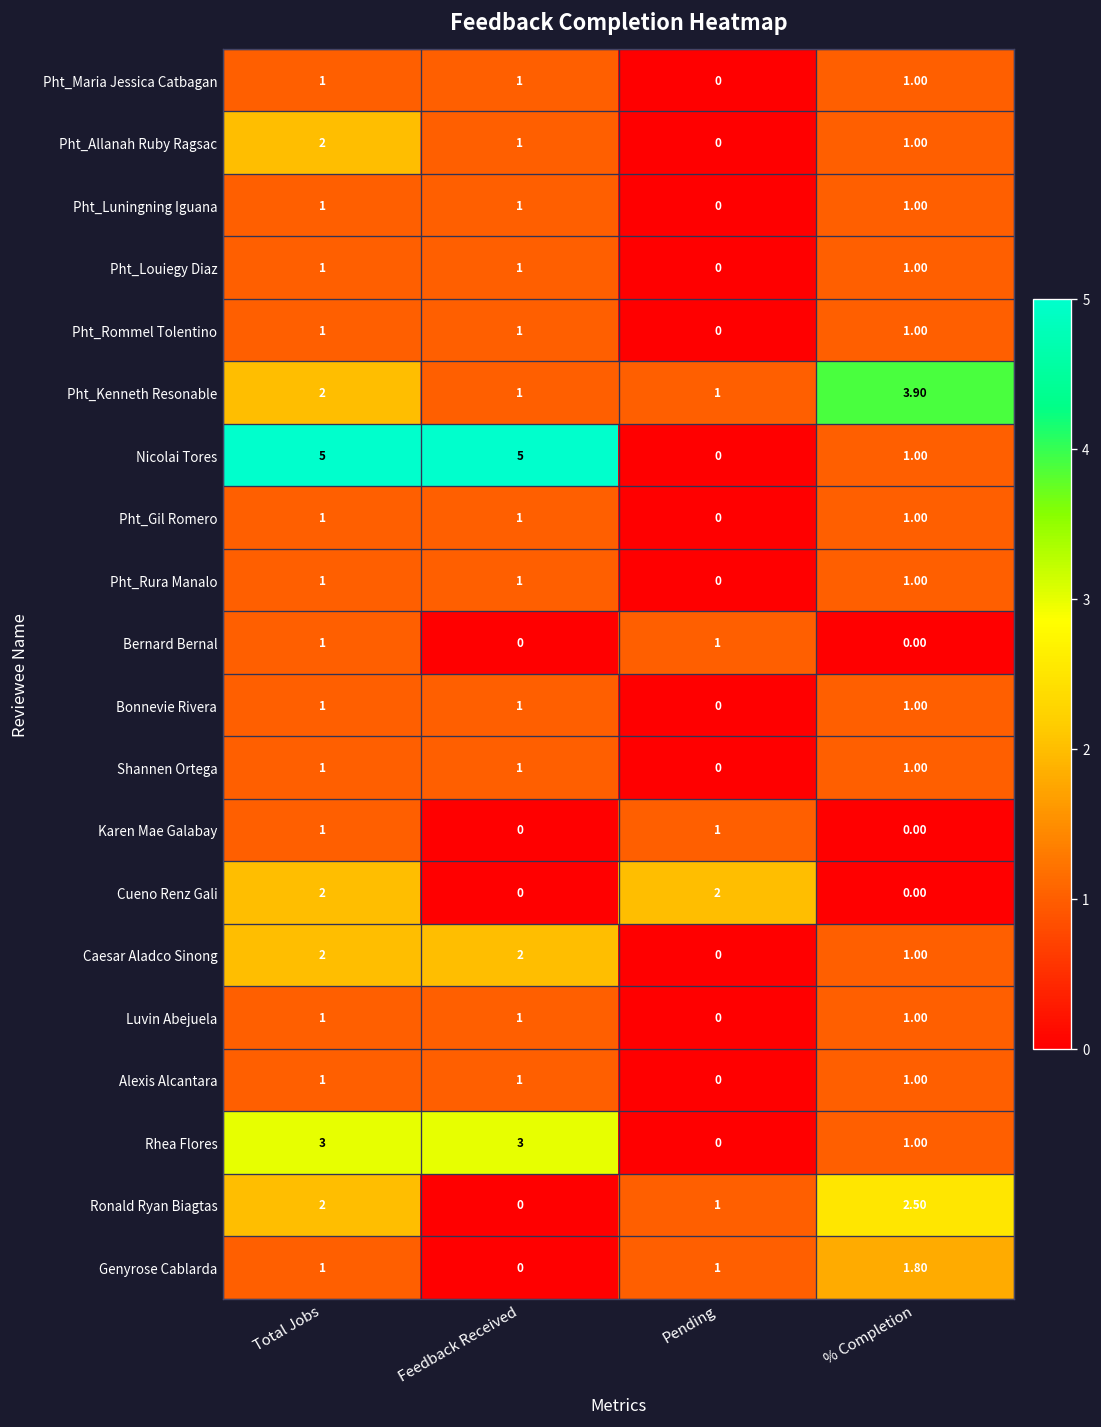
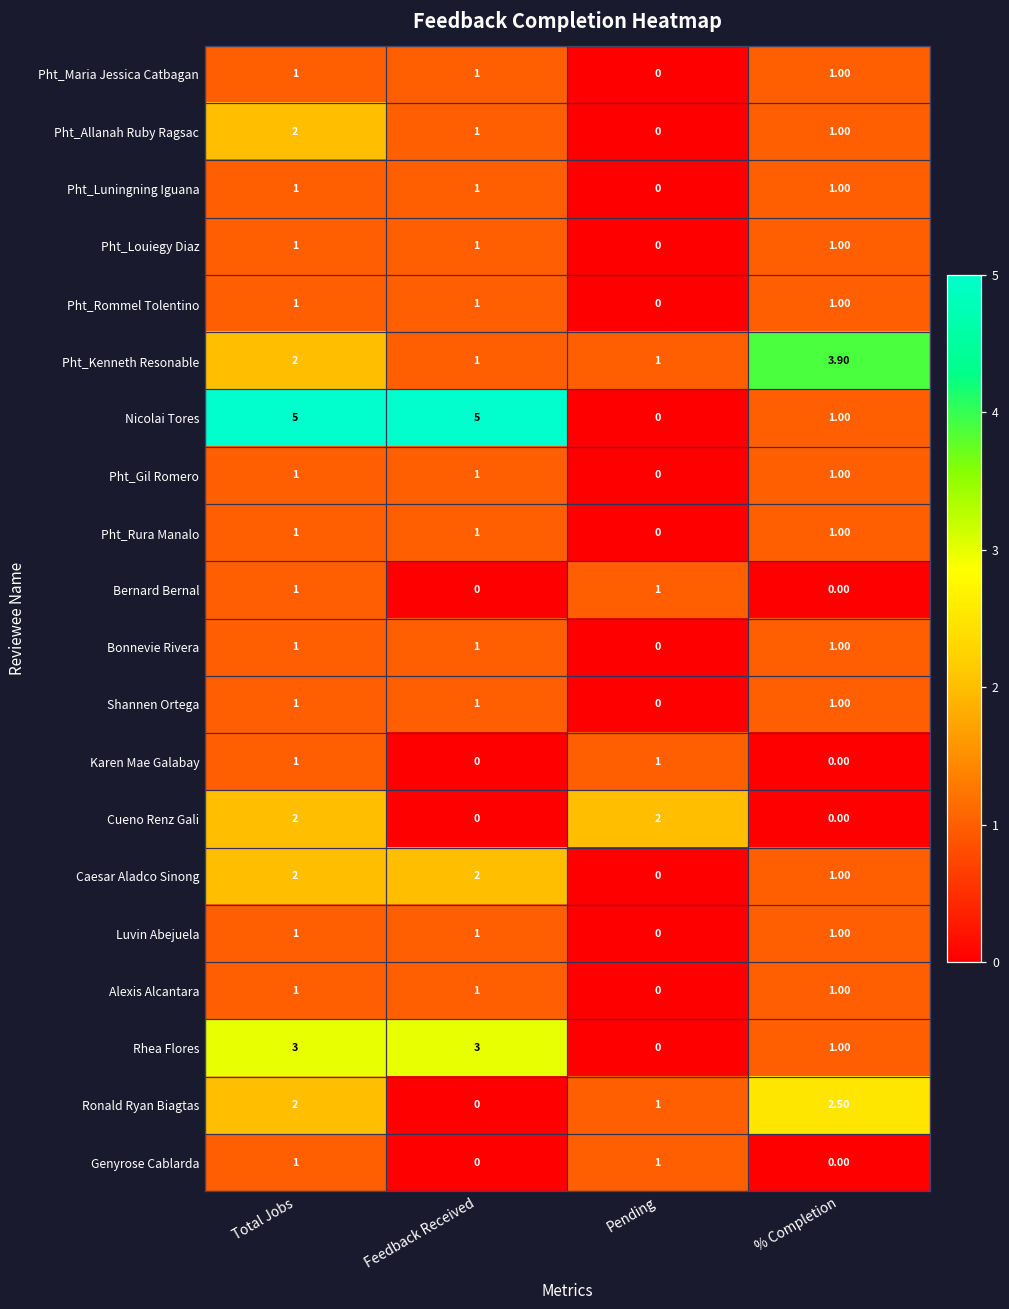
Genyrose Cablarda, % Completion: 1.80 -> 0.00
